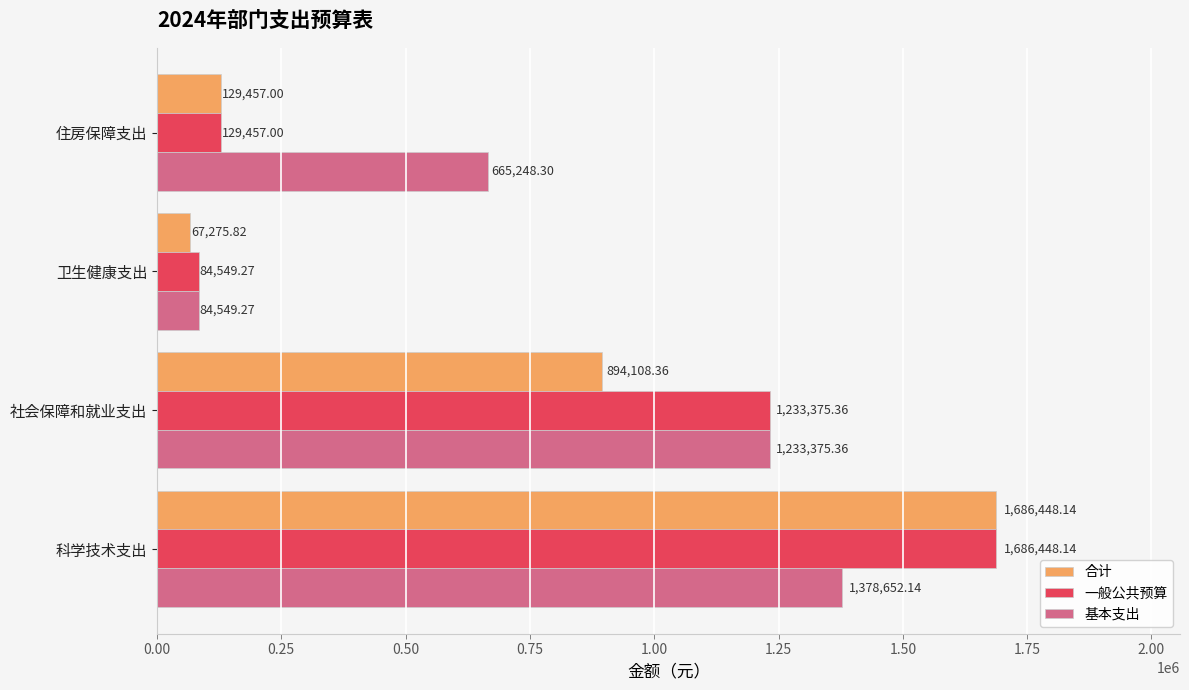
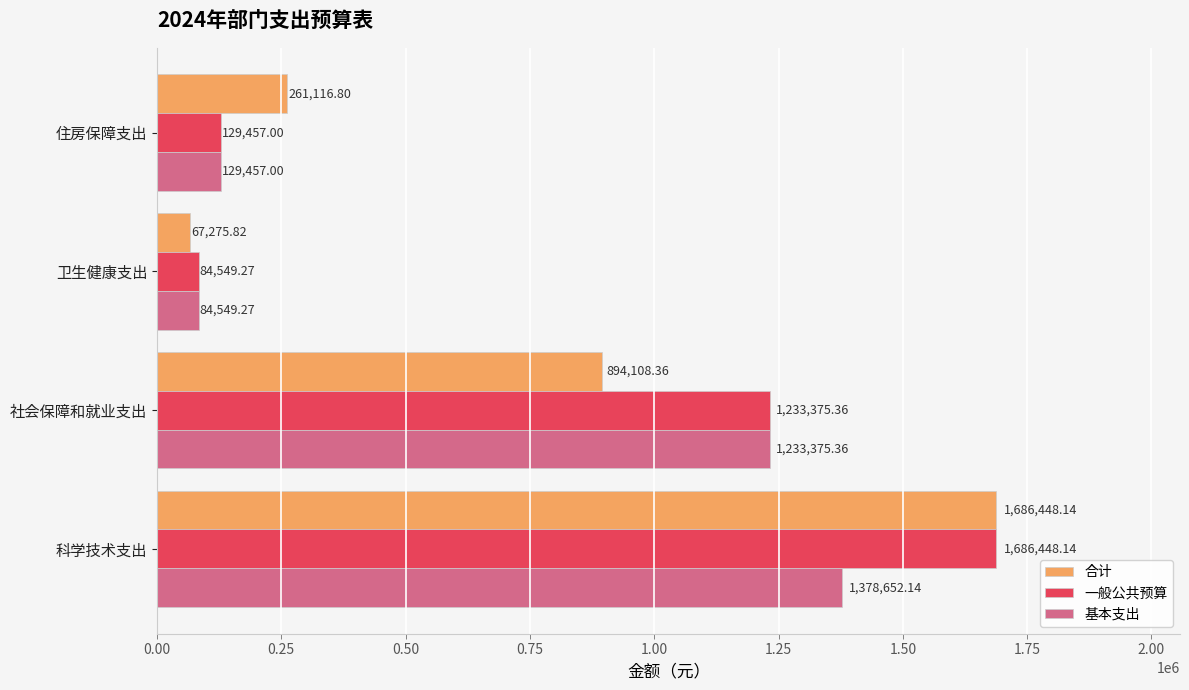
合计, 住房保障支出: 129,457.00 -> 261,116.80
基本支出, 住房保障支出: 665,248.30 -> 129,457.00
